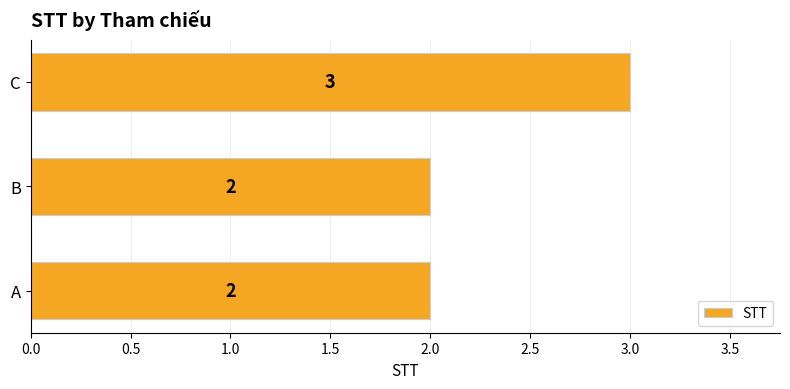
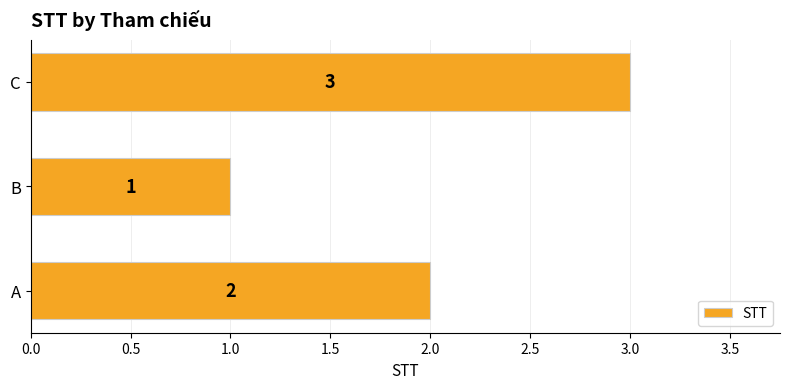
B: 2 -> 1
